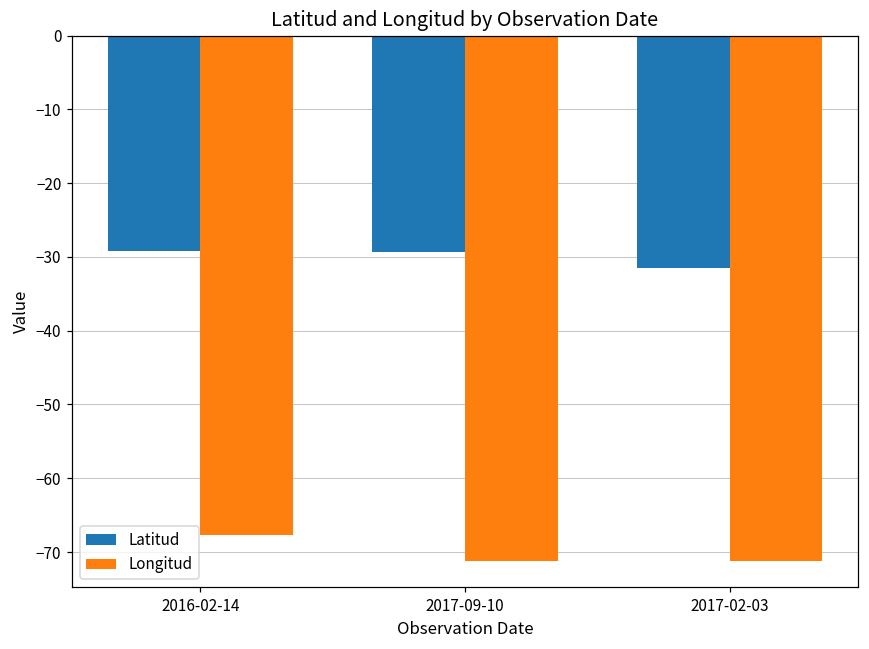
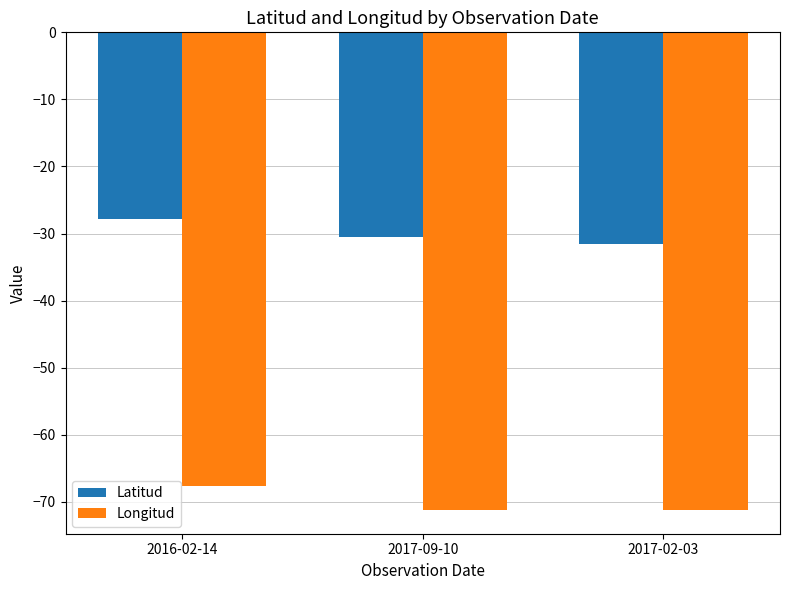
Latitud, 2016-02-14: -29 -> -28
Latitud, 2017-09-10: -29 -> -31
